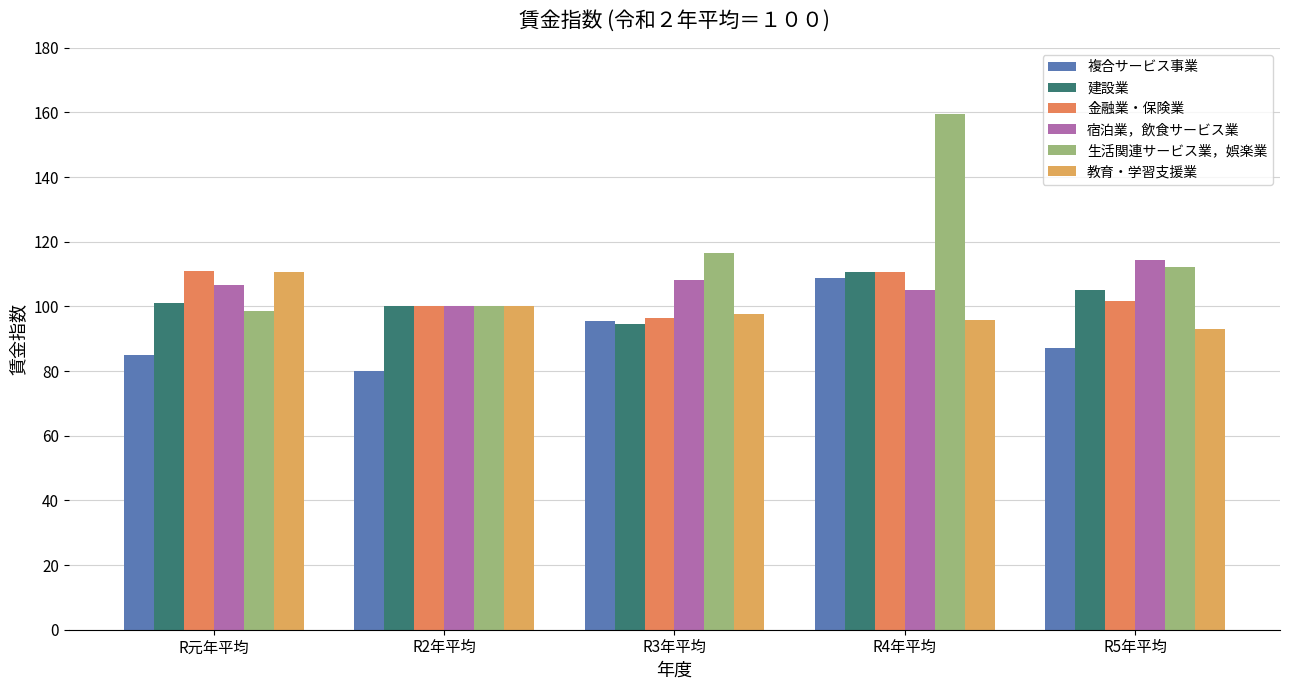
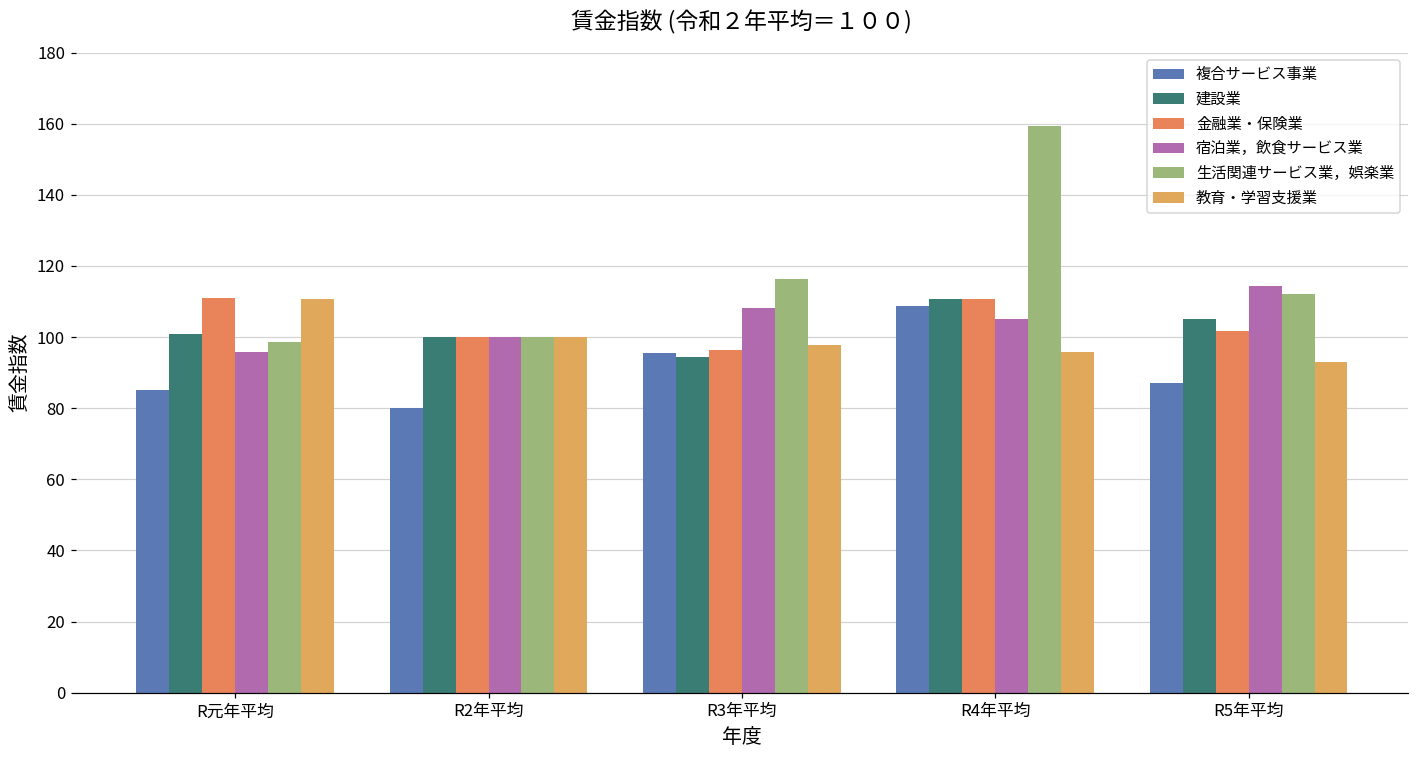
宿泊業，飲食サービス業, R元年平均: 107 -> 96
